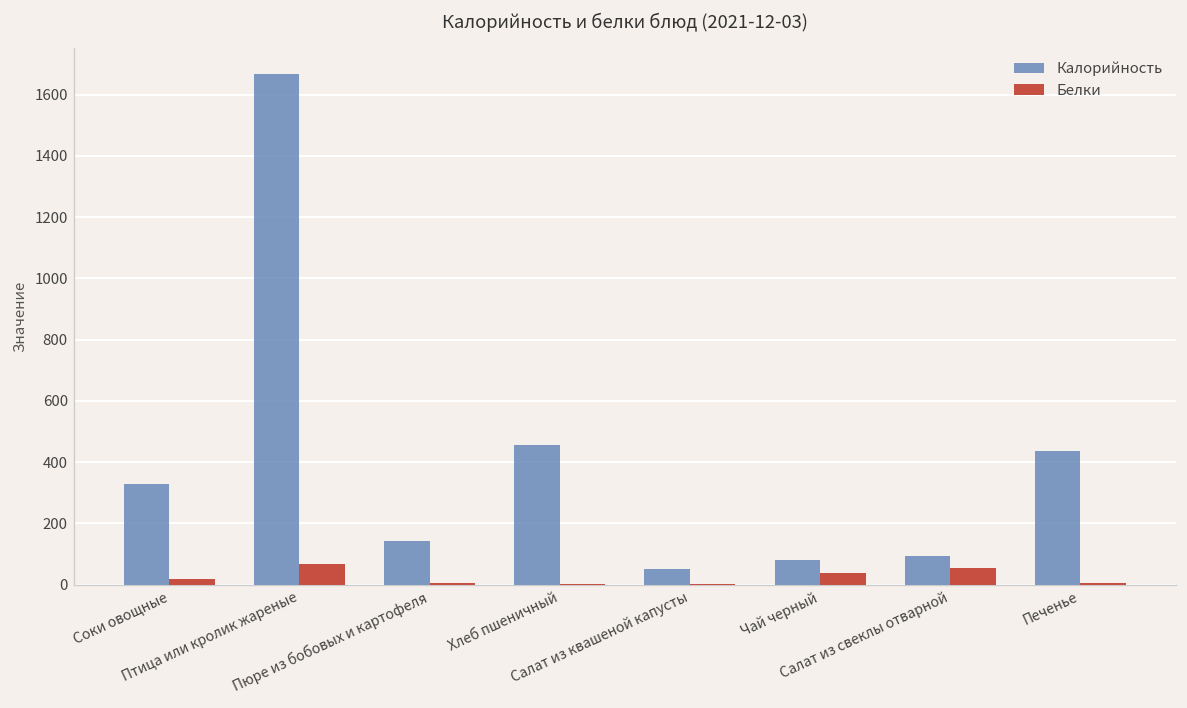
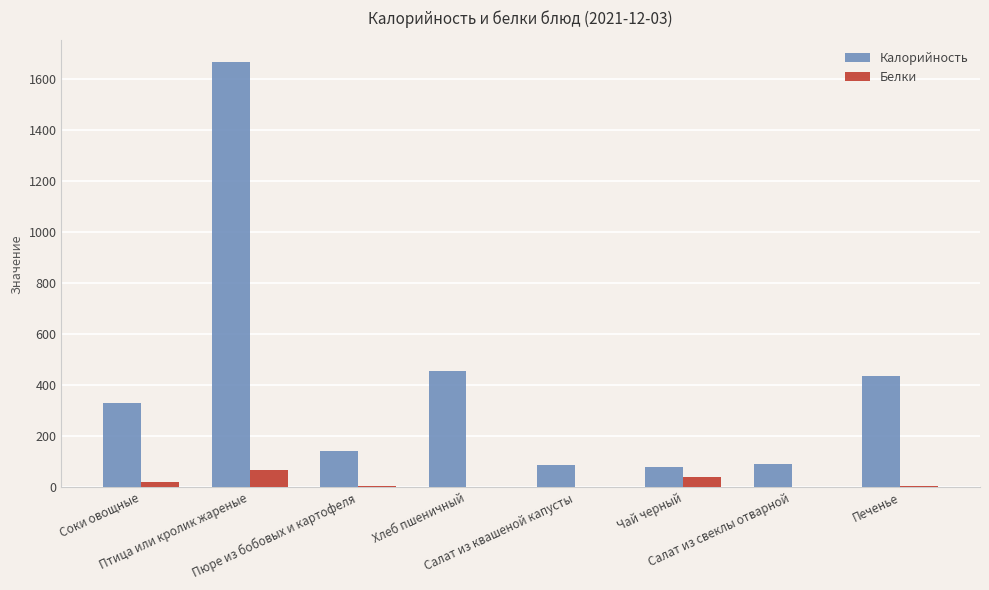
Калорийность, Салат из квашеной капусты: 50 -> 90
Белки, Салат из свеклы отварной: 50 -> 0
